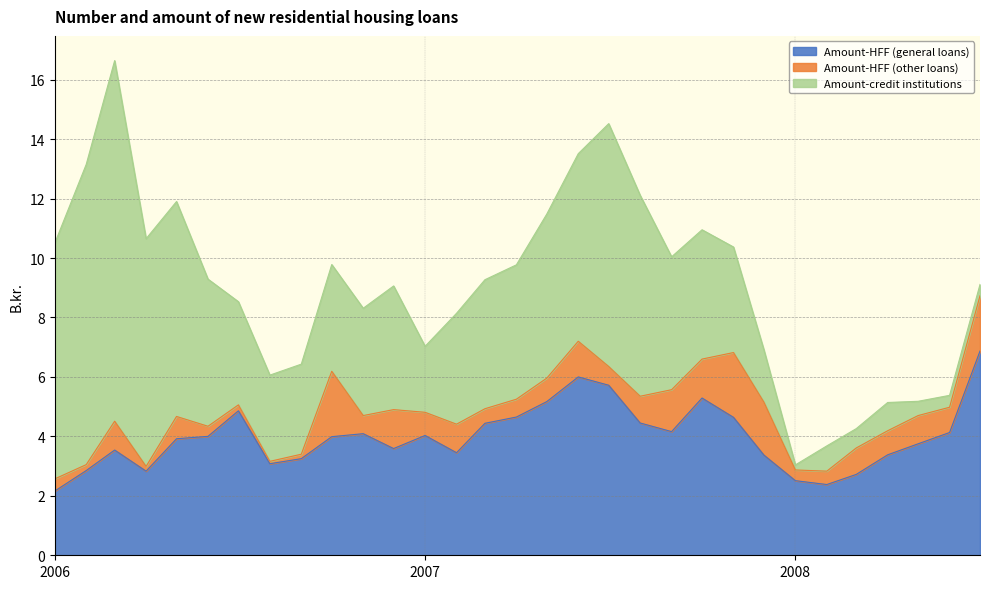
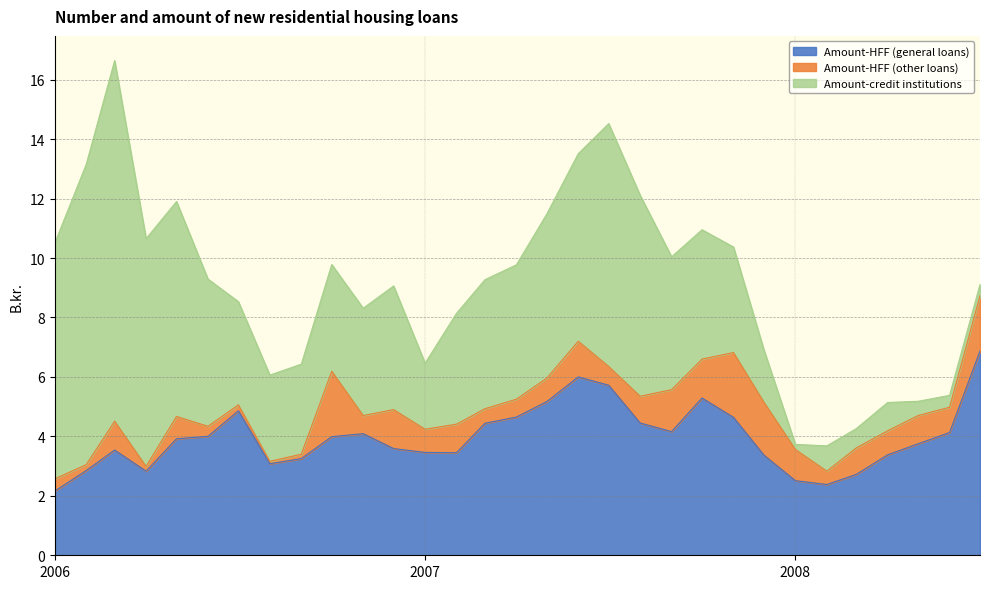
Amount-HFF (general loans), 2007: 4.0 -> 3.5
Amount-HFF (other loans), 2008: 0.4 -> 1.0
